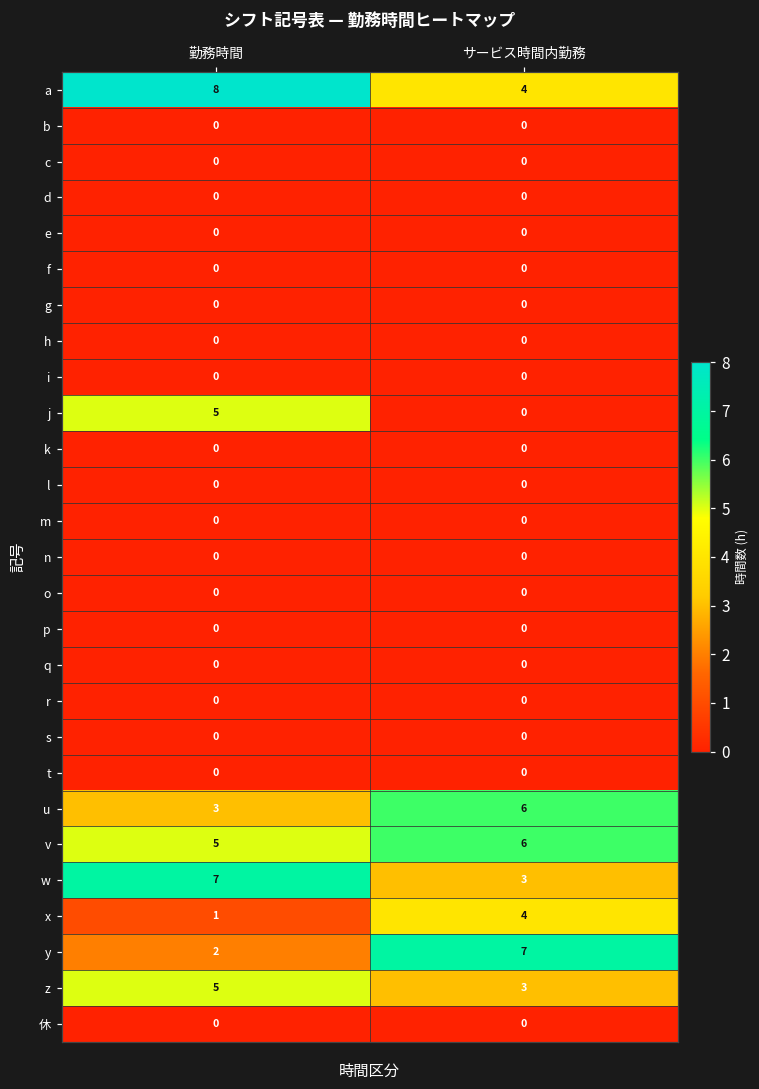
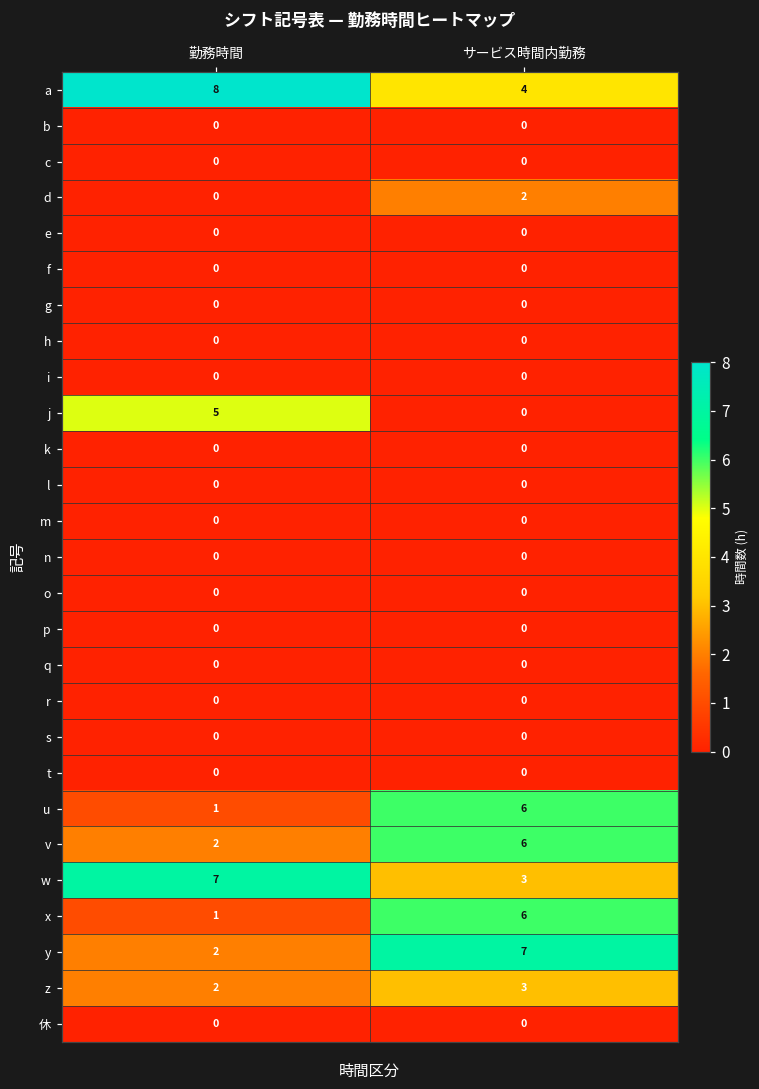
d, サービス時間内勤務: 0 -> 2
u, 勤務時間: 3 -> 1
v, 勤務時間: 5 -> 2
x, サービス時間内勤務: 4 -> 6
z, 勤務時間: 5 -> 2
